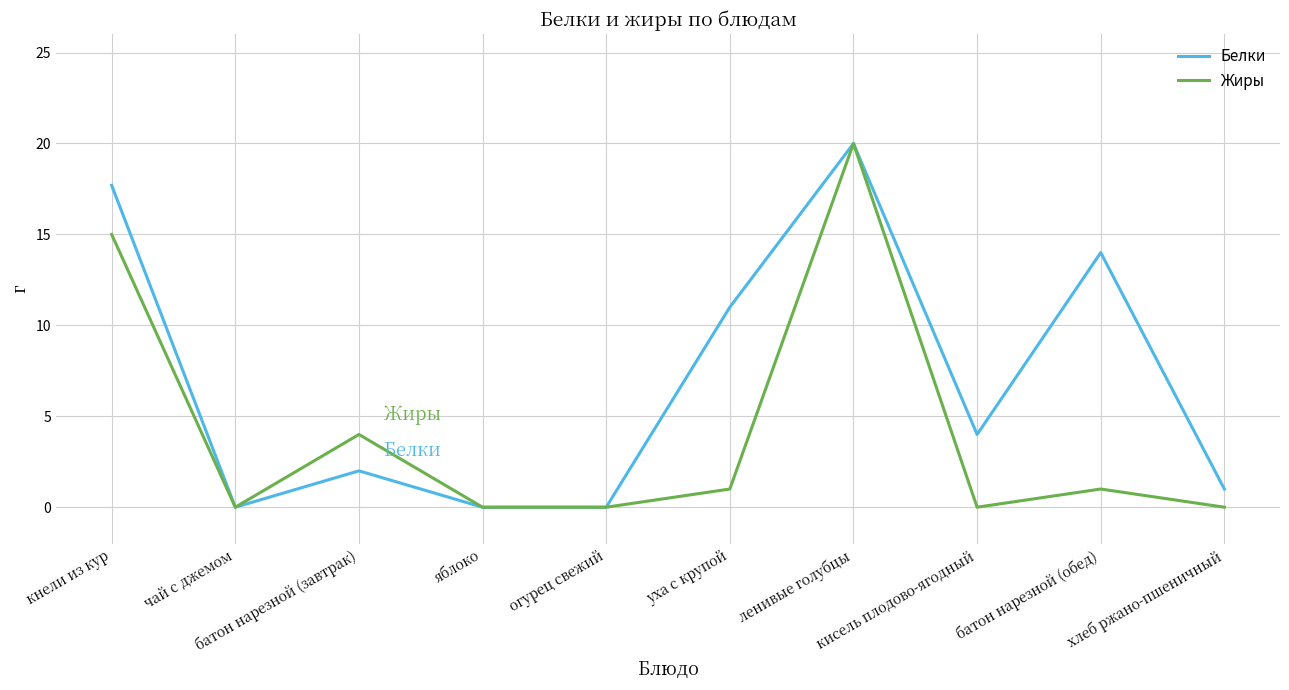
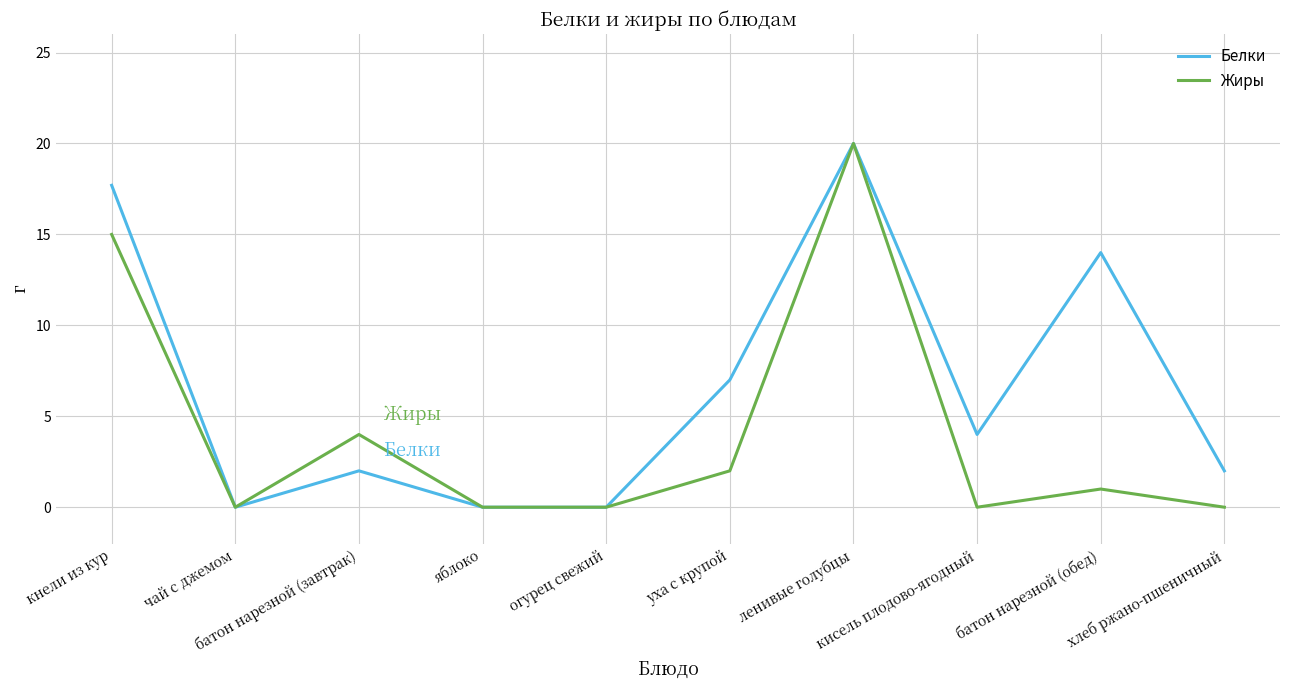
Белки, уха с крупой: 11 -> 7
Жиры, уха с крупой: 1 -> 2
Белки, хлеб ржано-пшеничный: 1 -> 2
